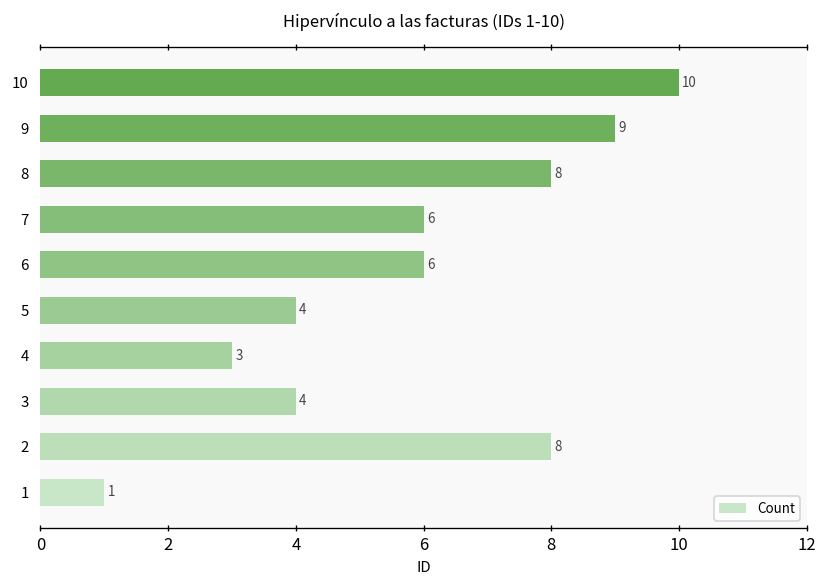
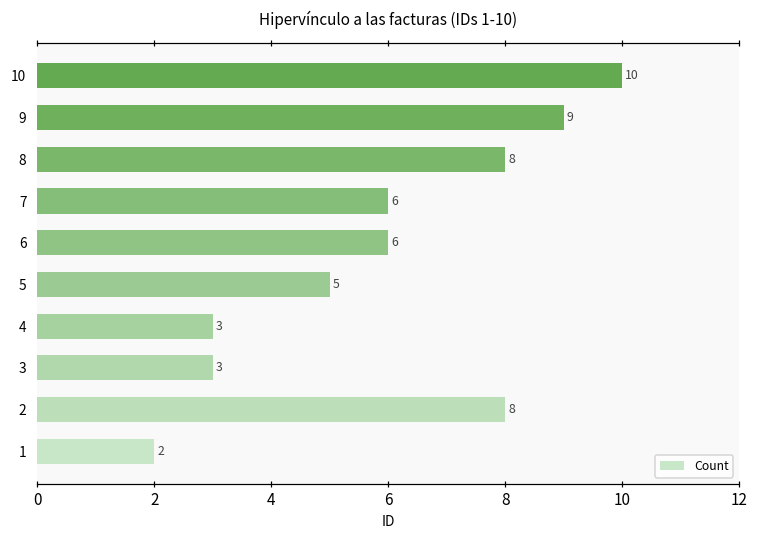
5: 4 -> 5
3: 4 -> 3
1: 1 -> 2
